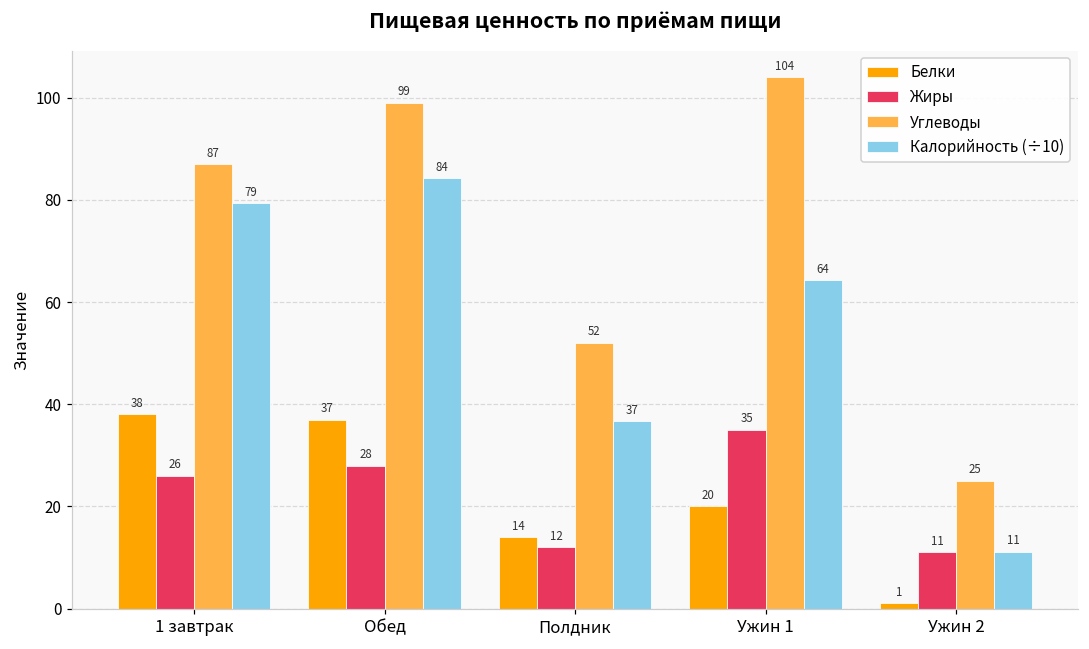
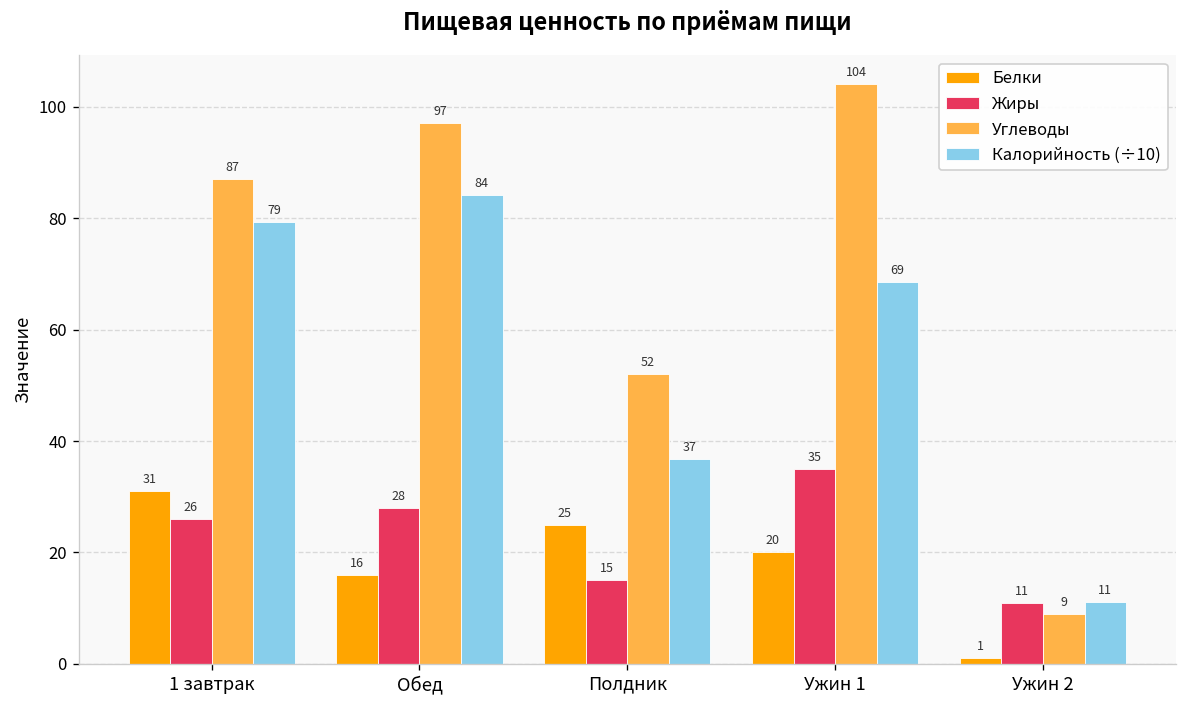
Белки, 1 завтрак: 38 -> 31
Белки, Обед: 37 -> 16
Углеводы, Обед: 99 -> 97
Белки, Полдник: 14 -> 25
Жиры, Полдник: 12 -> 15
Калорийность (÷10), Ужин 1: 64 -> 69
Углеводы, Ужин 2: 25 -> 9
